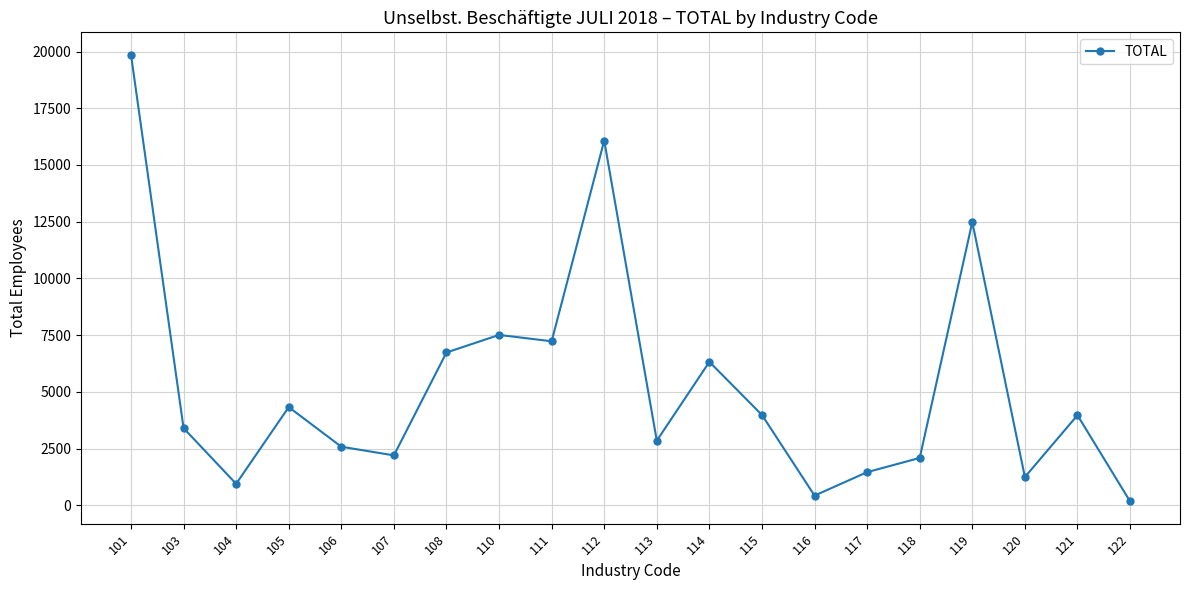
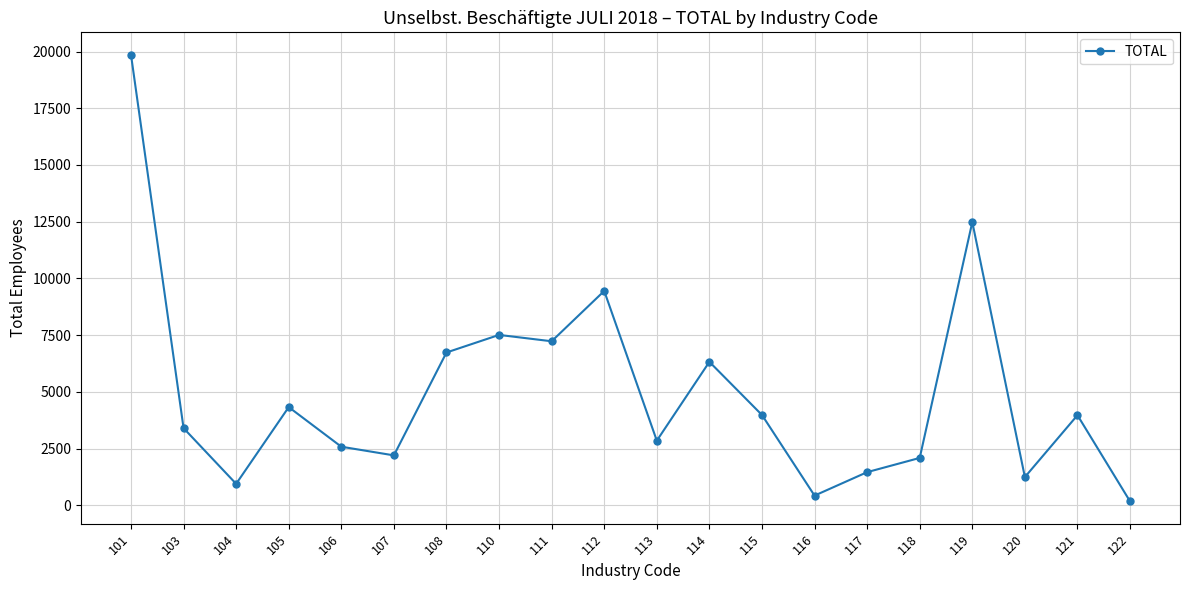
112: 16100 -> 9400
